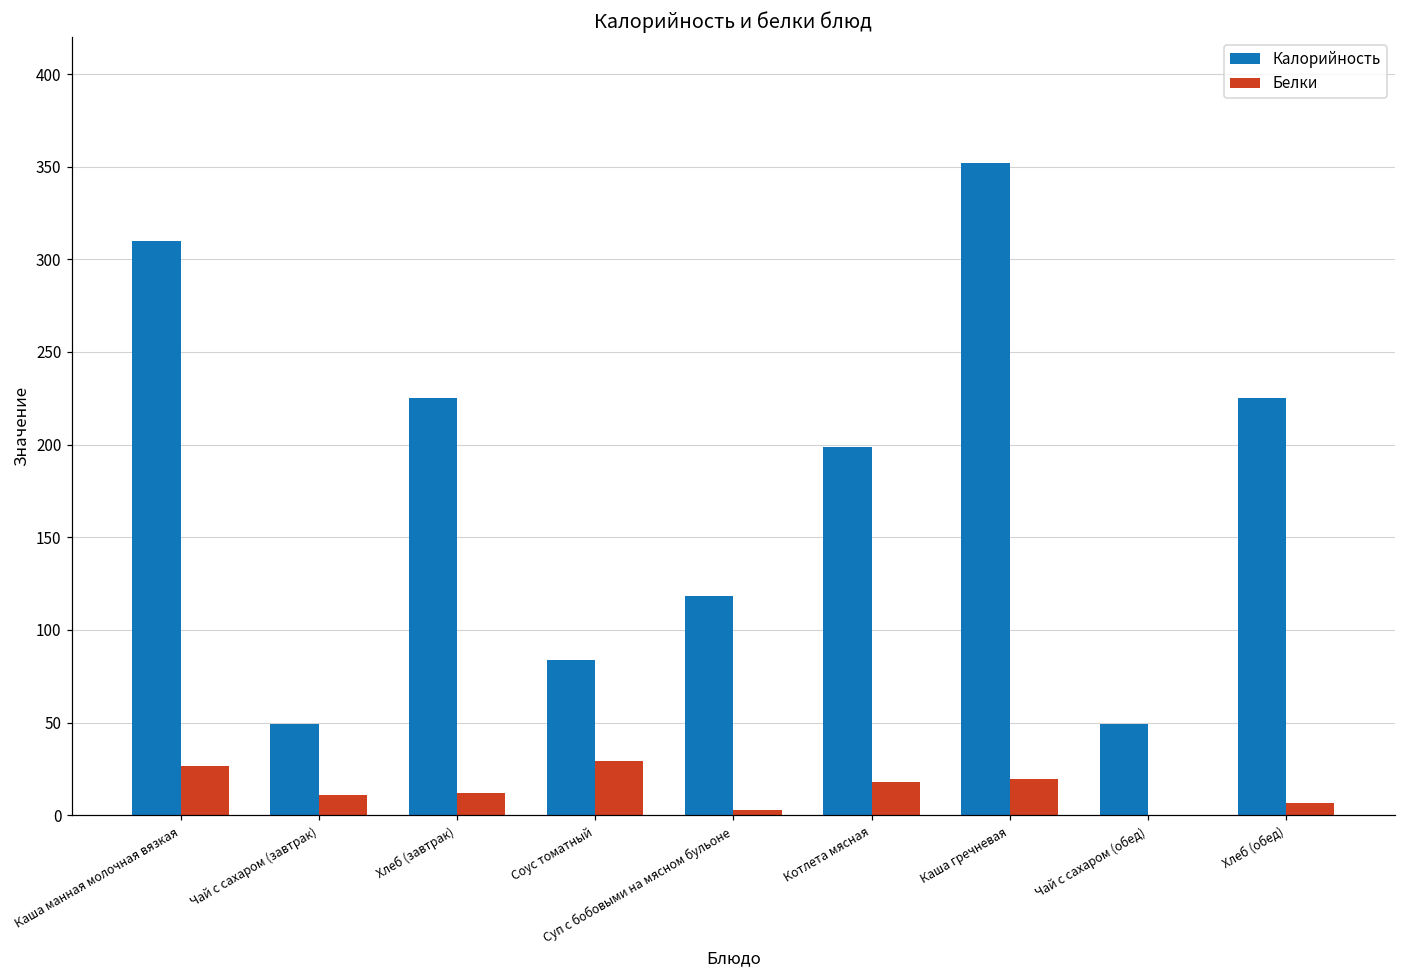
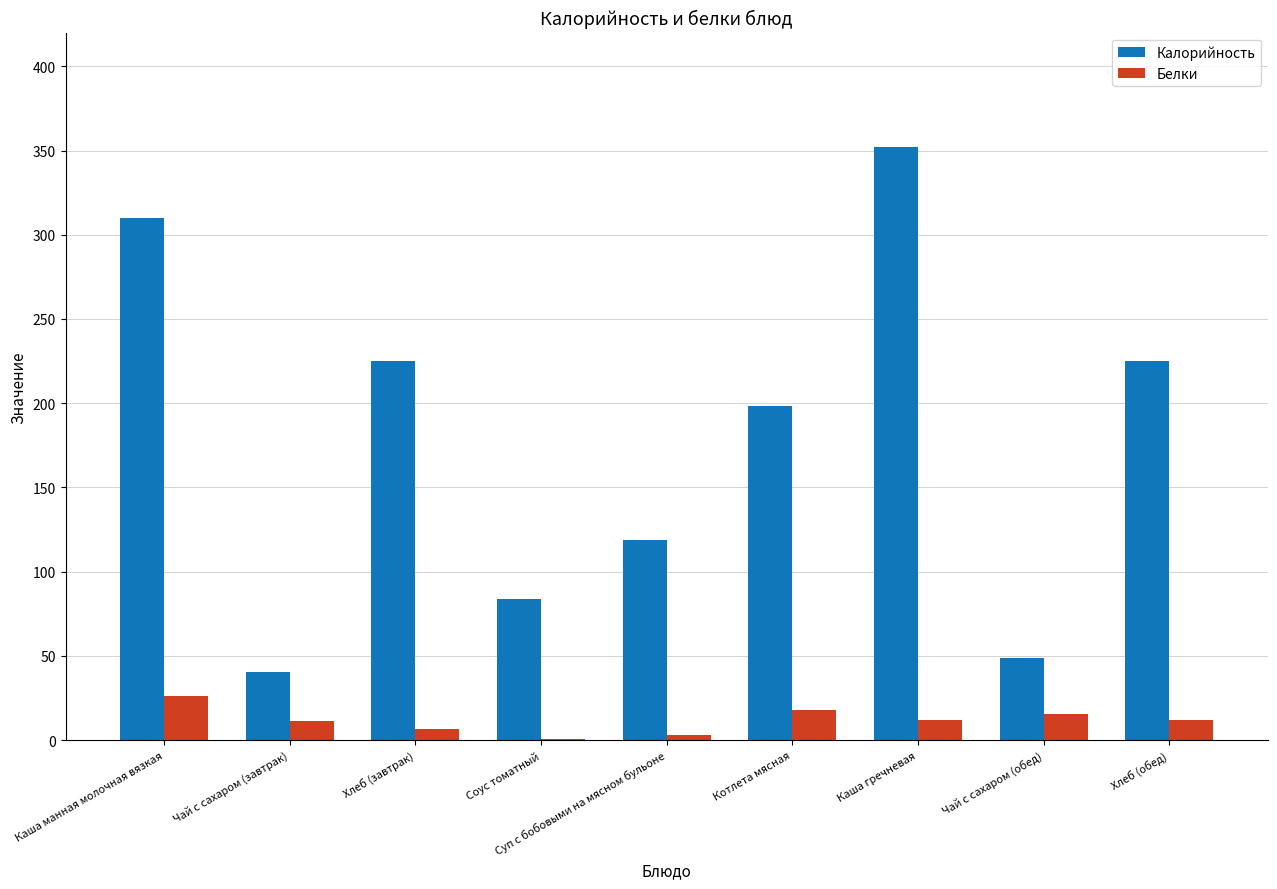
Калорийность, Чай с сахаром (завтрак): 49 -> 40
Белки, Хлеб (завтрак): 12 -> 6
Белки, Соус томатный: 30 -> 1
Белки, Каша гречневая: 20 -> 12
Белки, Чай с сахаром (обед): 0 -> 15
Белки, Хлеб (обед): 6 -> 12
